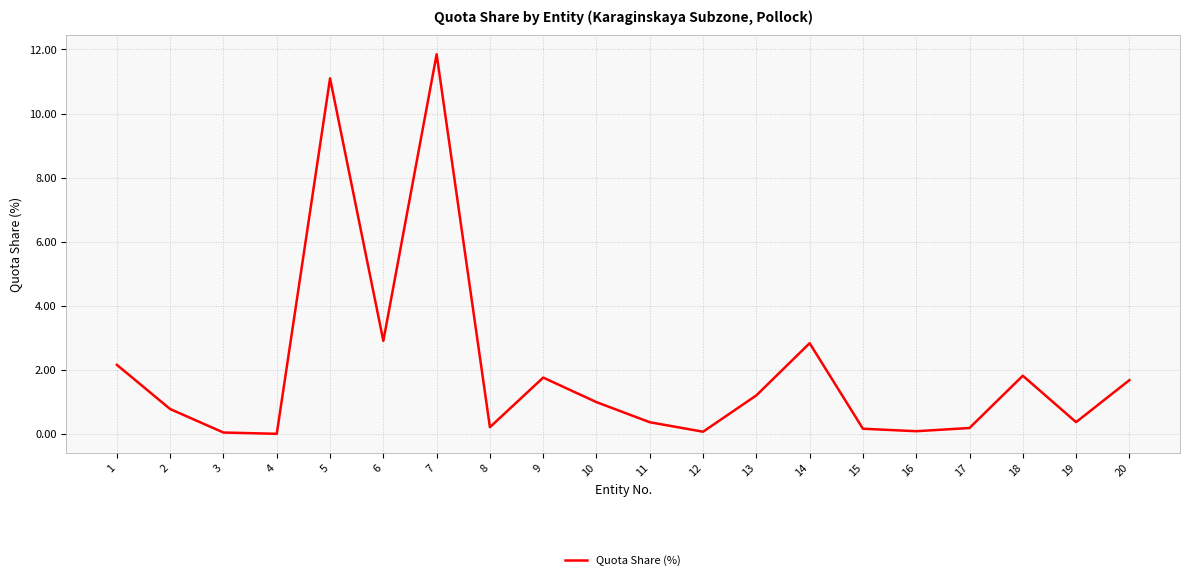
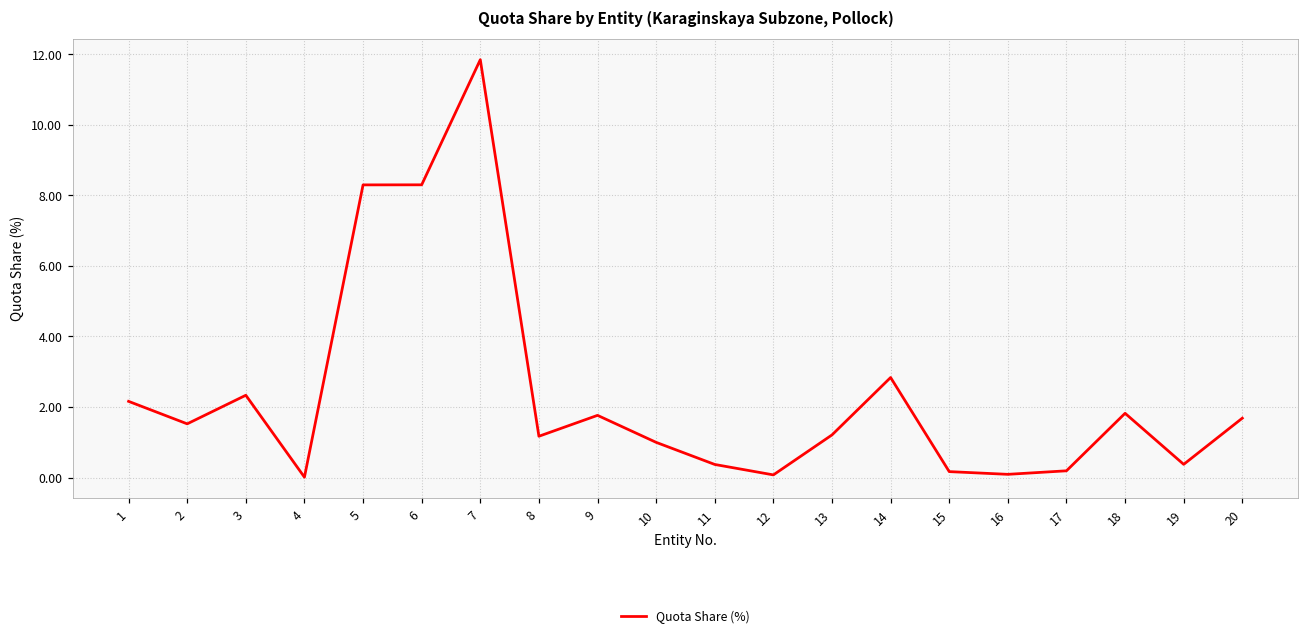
2: 0.8 -> 1.5
3: 0.0 -> 2.3
5: 11.1 -> 8.3
6: 2.9 -> 8.3
8: 0.2 -> 1.2
